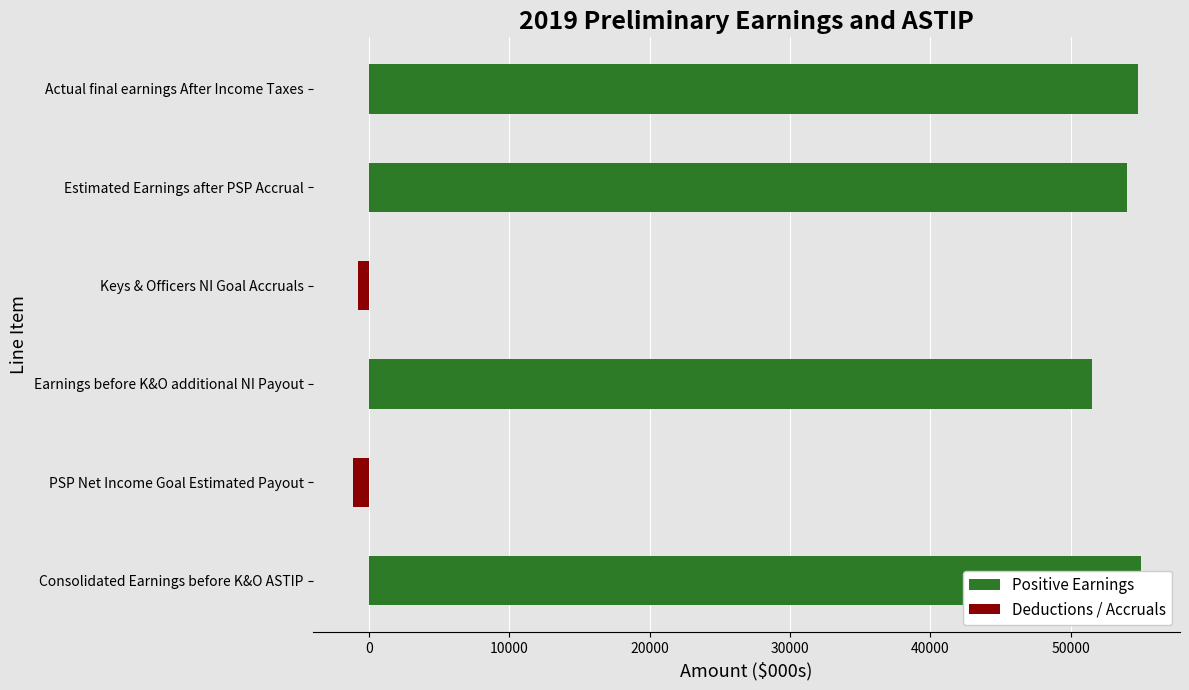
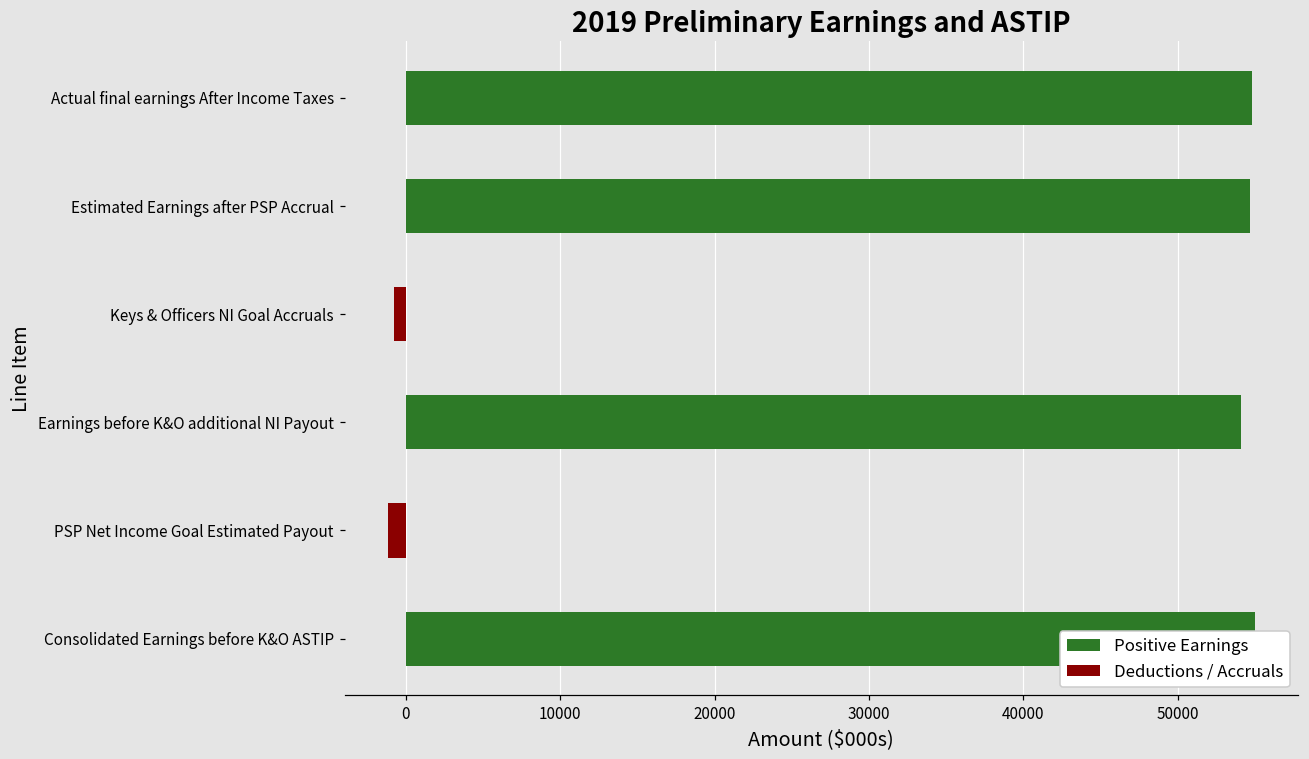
Estimated Earnings after PSP Accrual: 54000 -> 54700
Earnings before K&O additional NI Payout: 51500 -> 54100
